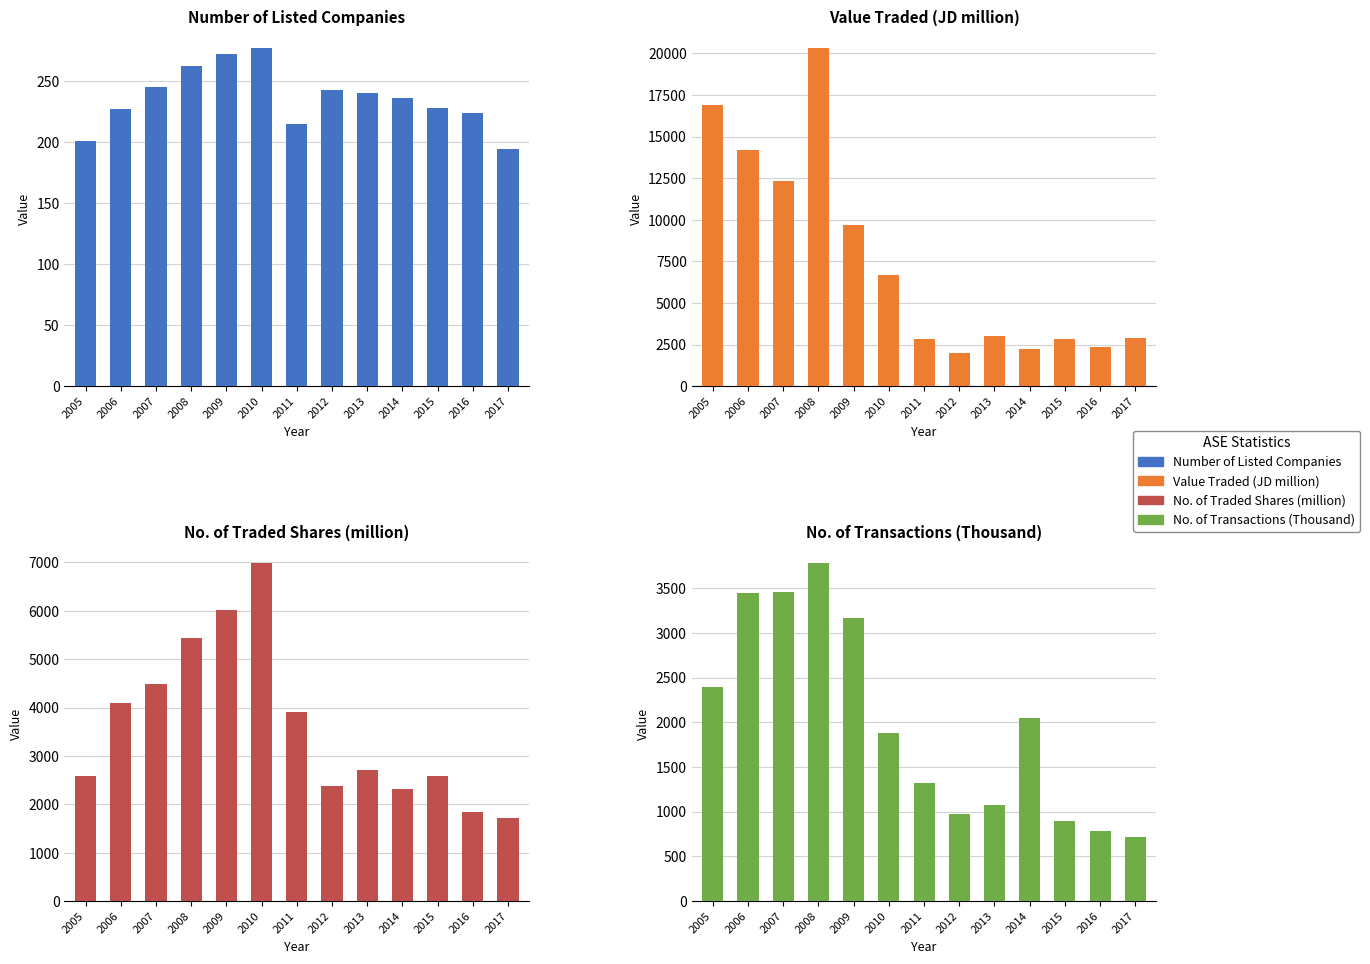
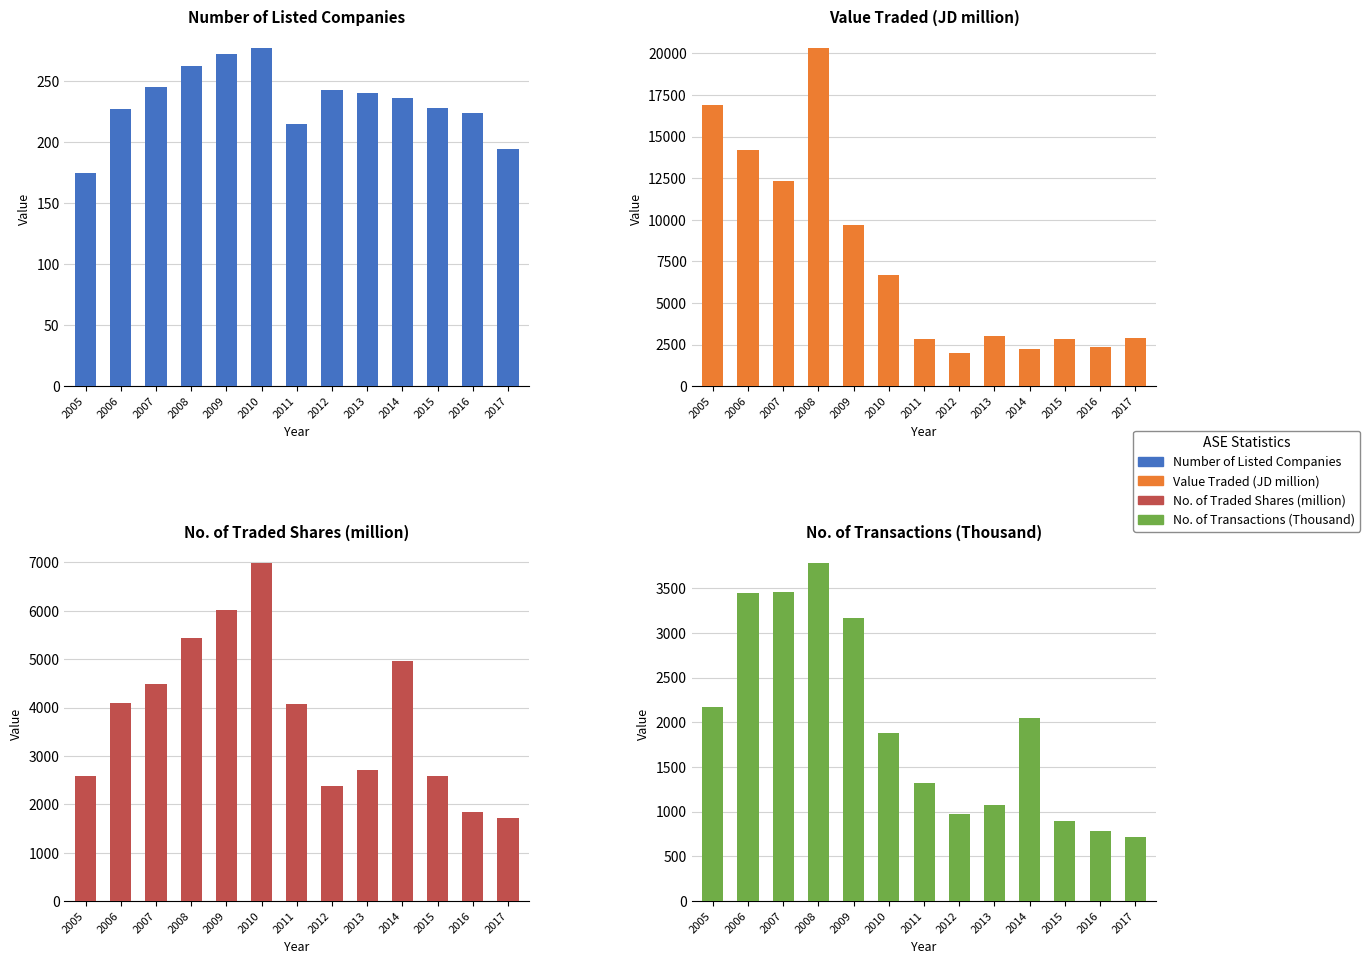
Number of Listed Companies, 2005: 201 -> 175
No. of Traded Shares (million), 2011: 3900 -> 4100
No. of Traded Shares (million), 2014: 2300 -> 5000
No. of Transactions (Thousand), 2005: 2400 -> 2200
